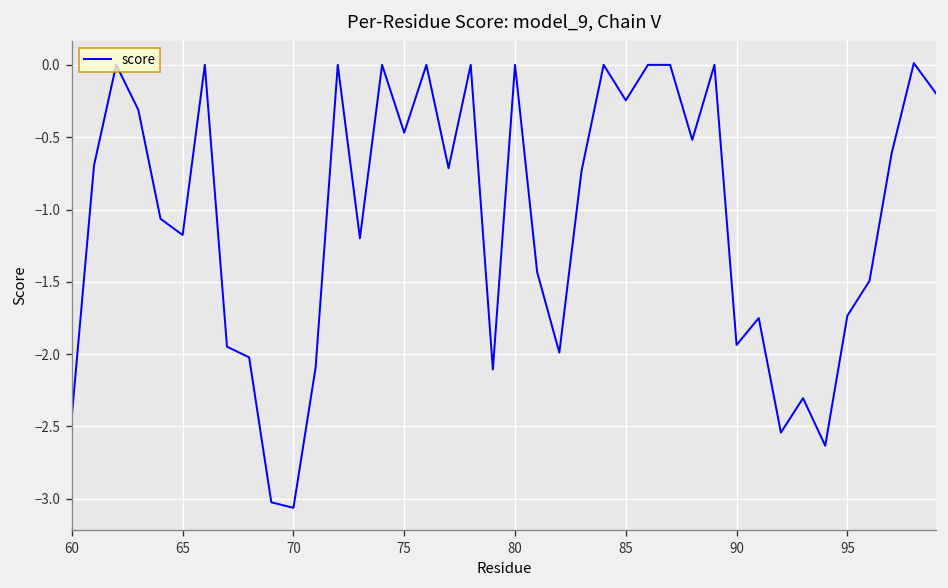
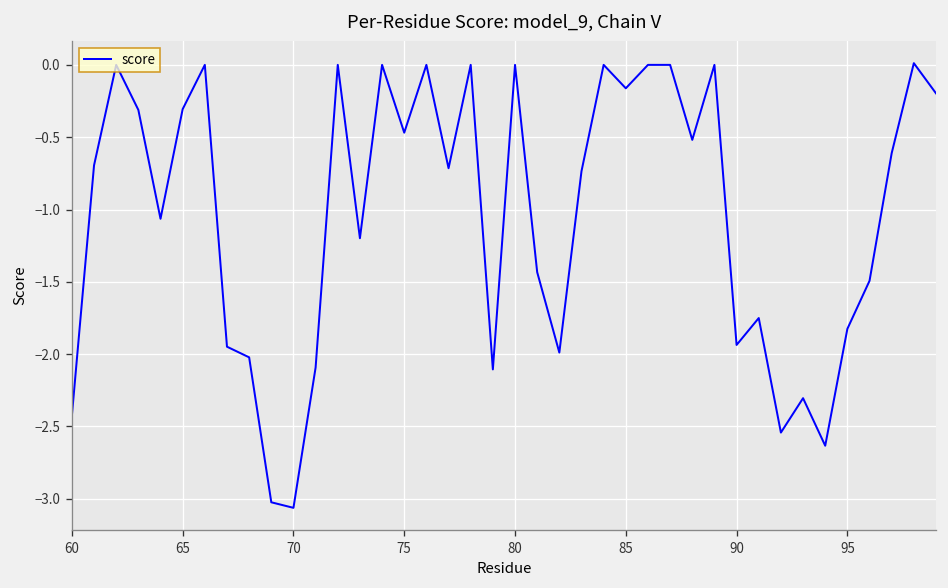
65: -1.18 -> -0.31
85: -0.25 -> -0.16
95: -1.73 -> -1.83
